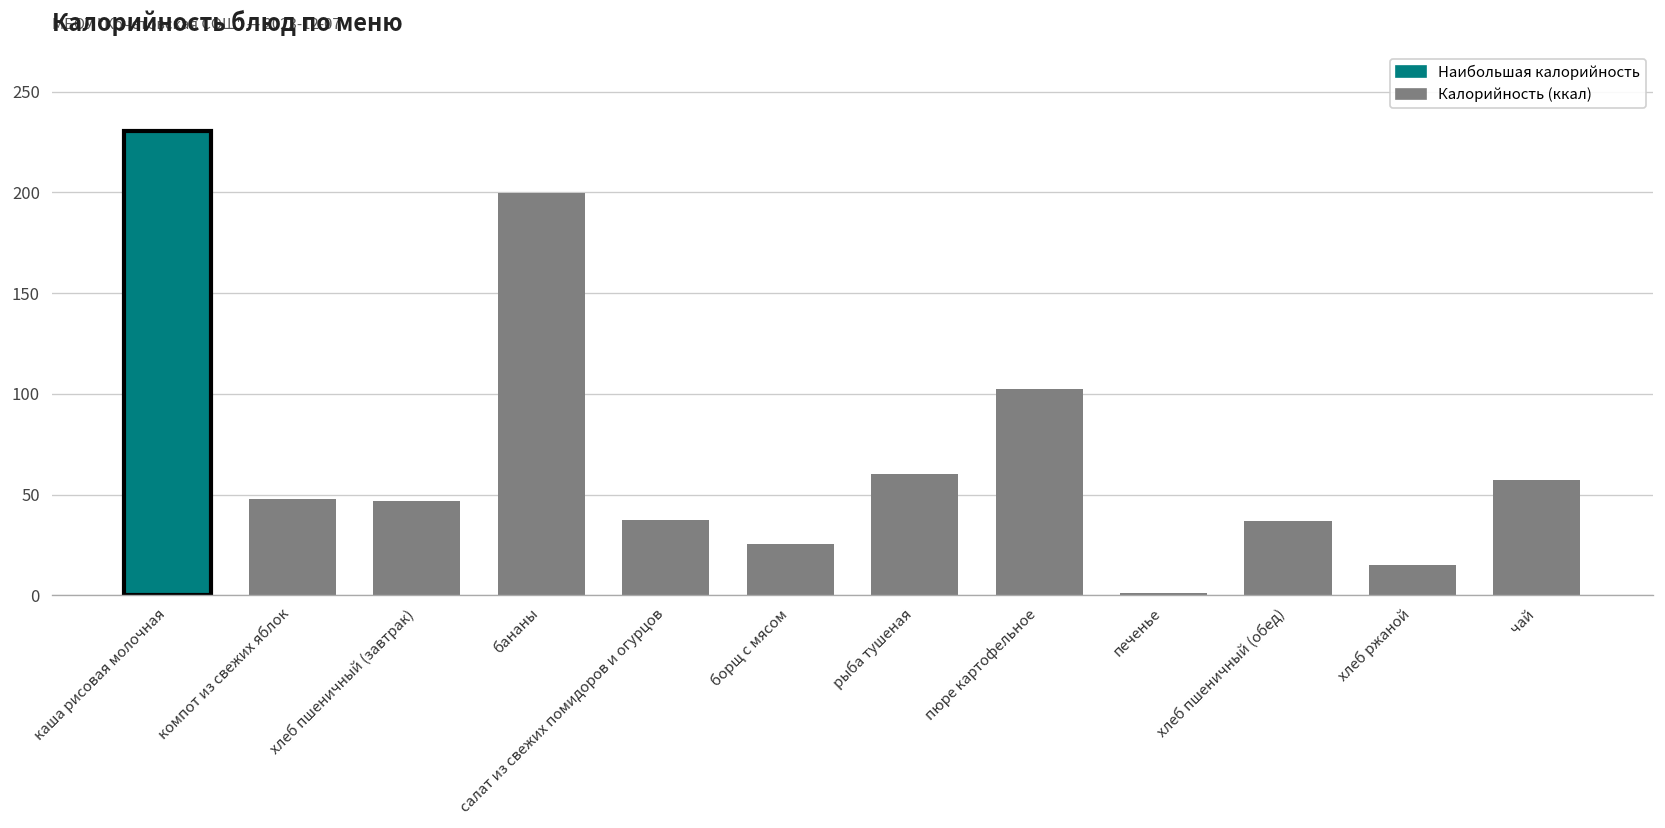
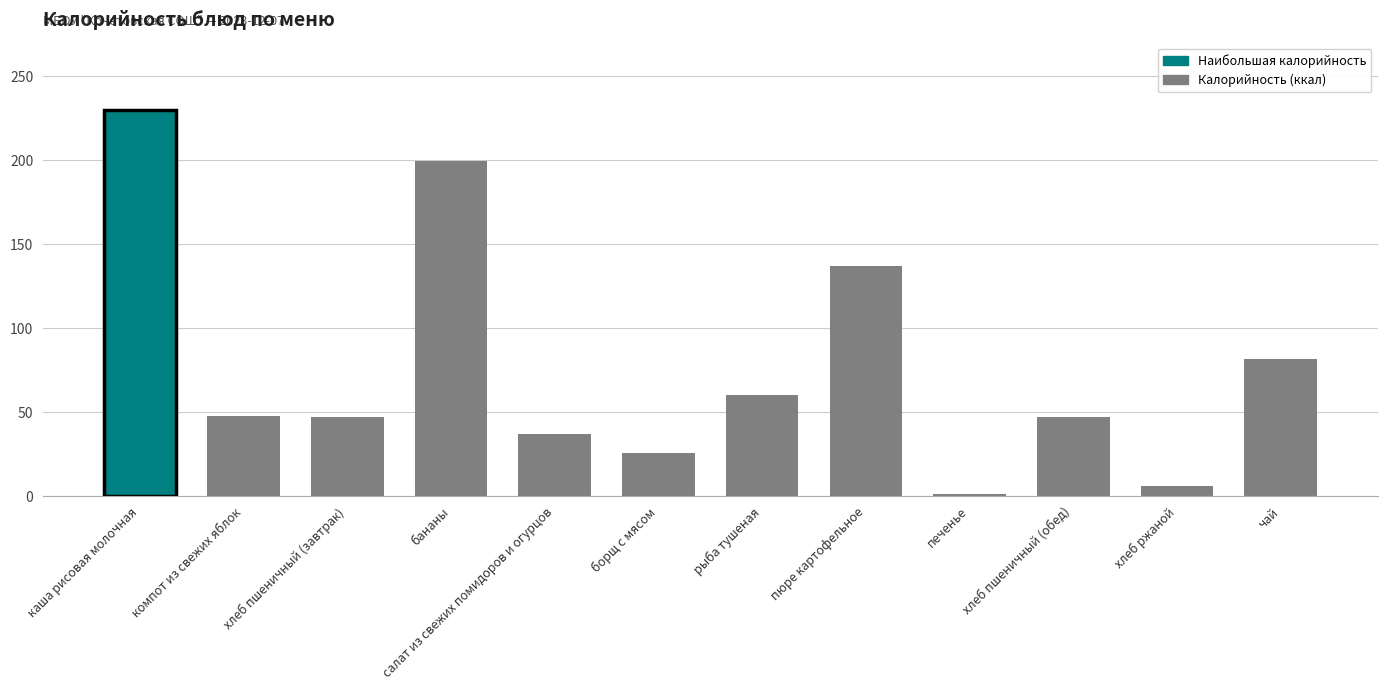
пюре картофельное: 102 -> 137
хлеб пшеничный (обед): 37 -> 47
хлеб ржаной: 15 -> 6
чай: 57 -> 82
